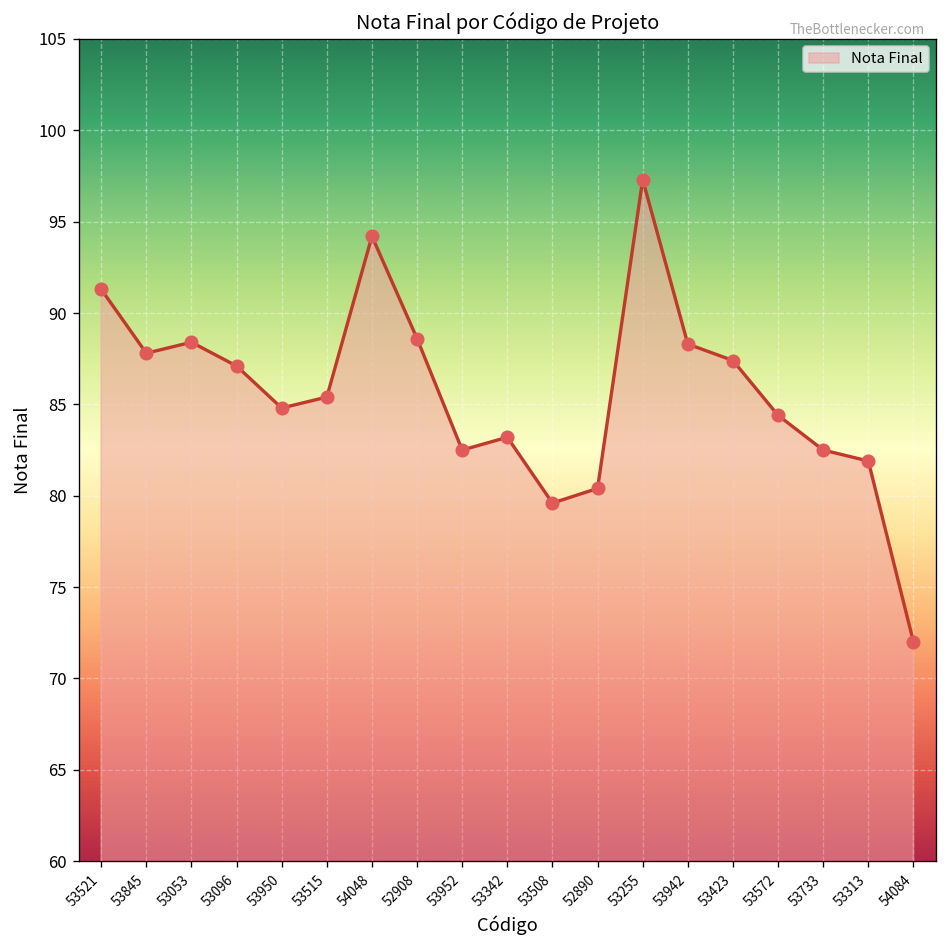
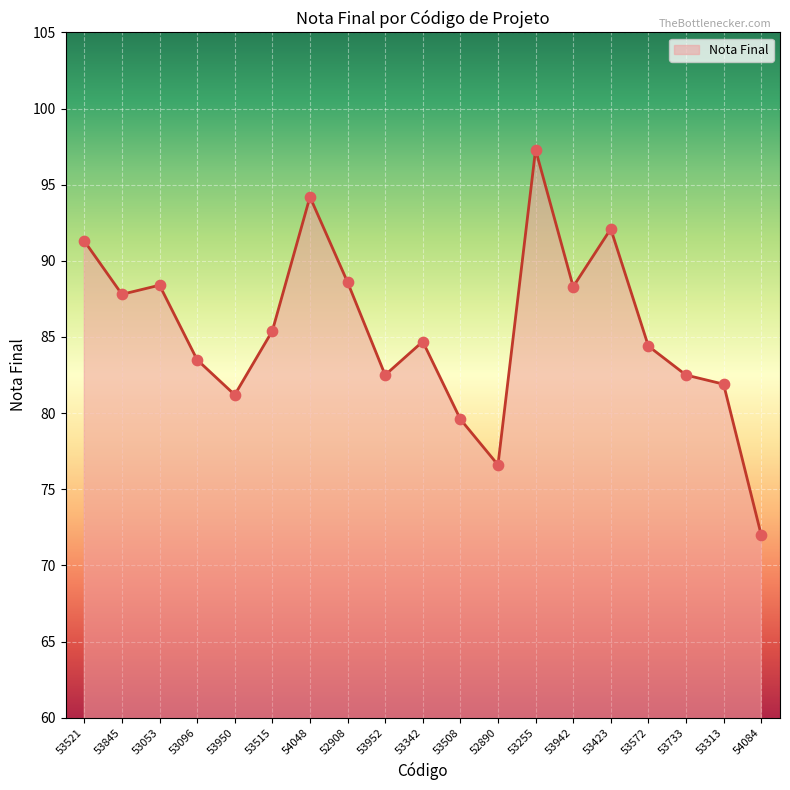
53096: 87.1 -> 83.5
53950: 84.8 -> 81.2
53342: 83.2 -> 84.7
52890: 80.4 -> 76.6
53423: 87.4 -> 92.1
